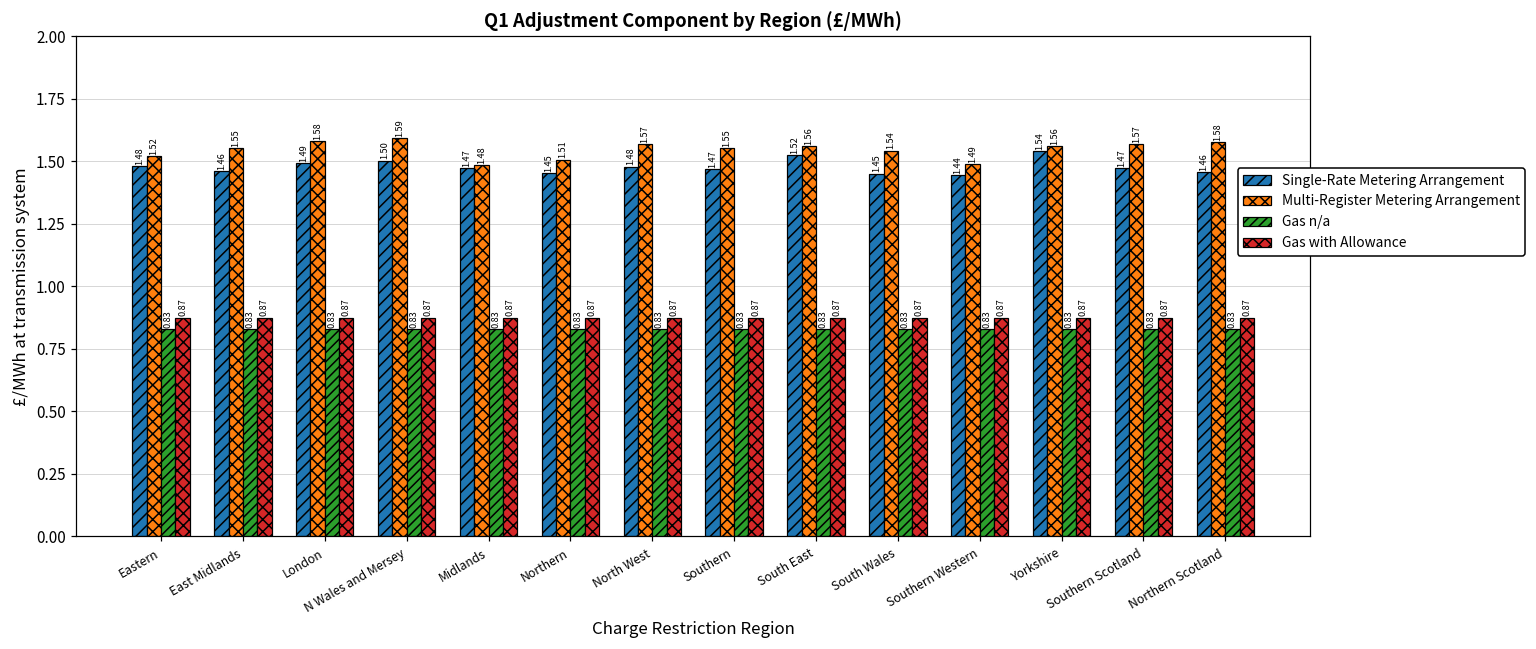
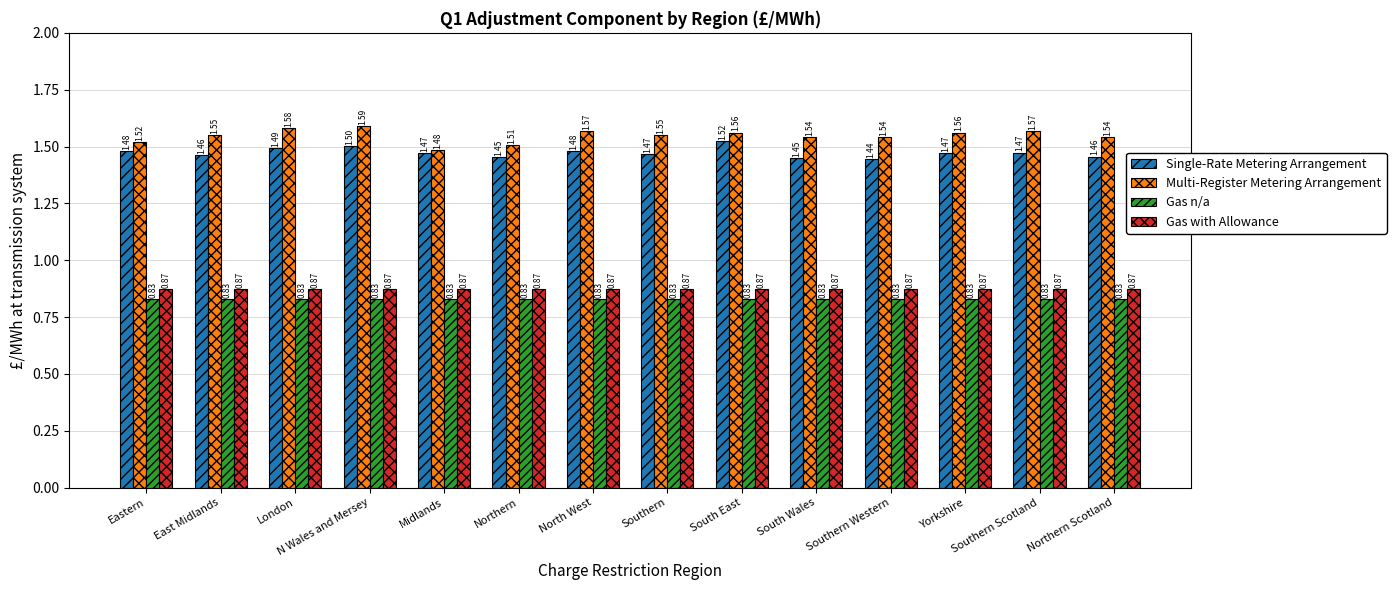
Multi-Register Metering Arrangement, Southern Western: 1.49 -> 1.54
Single-Rate Metering Arrangement, Yorkshire: 1.54 -> 1.47
Multi-Register Metering Arrangement, Northern Scotland: 1.58 -> 1.54
